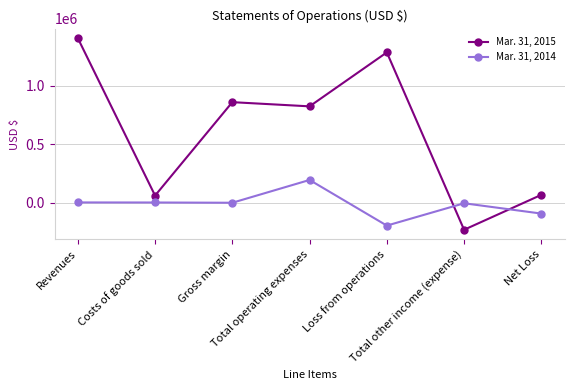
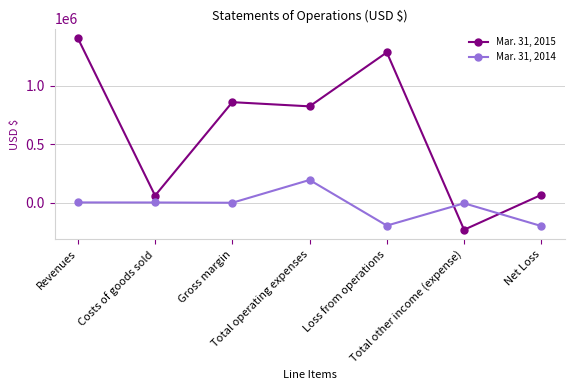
Mar. 31, 2014, Net Loss: -90000 -> -200000
